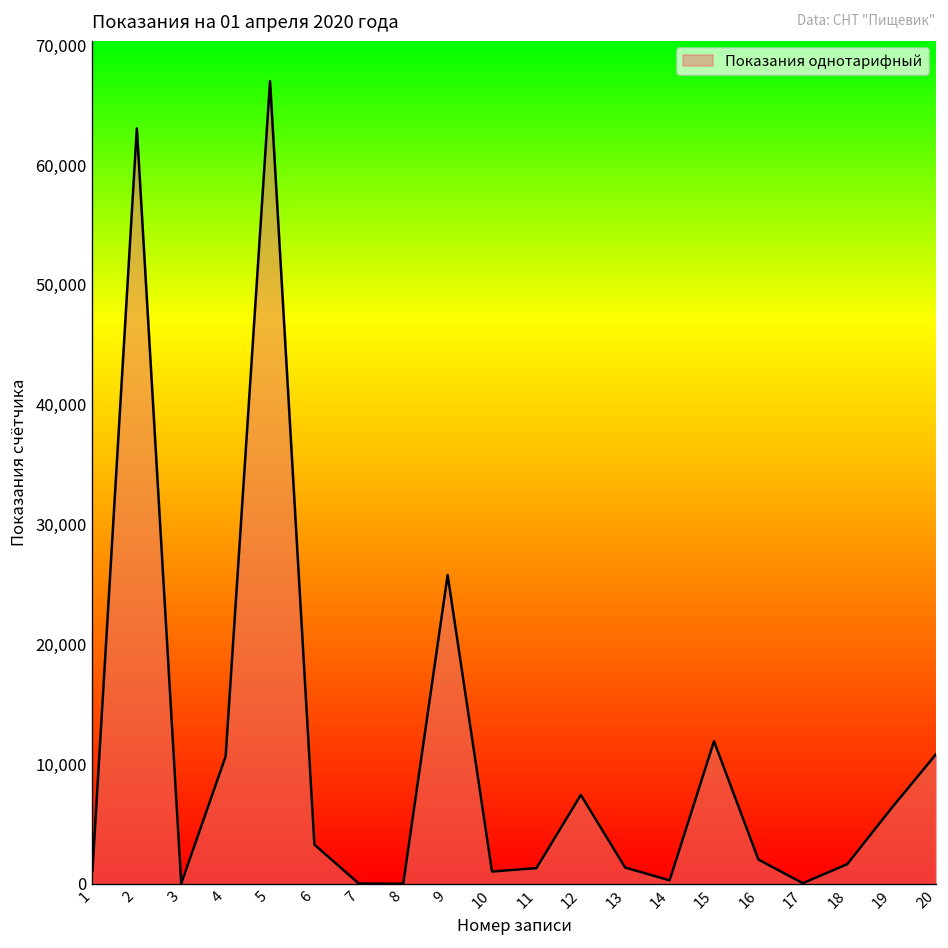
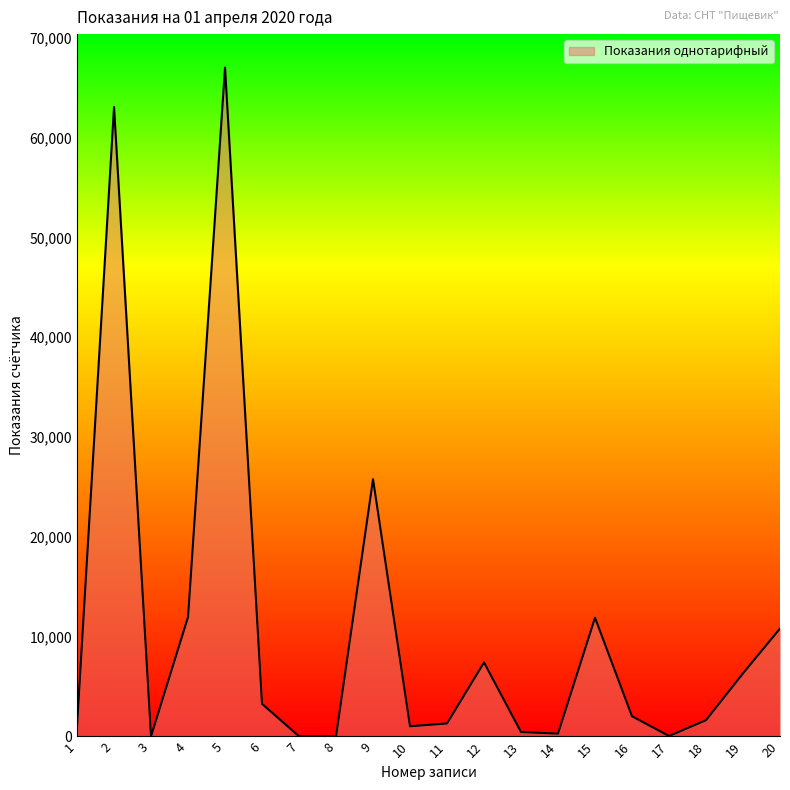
4: 11,000 -> 12,000
13: 1,000 -> 0
